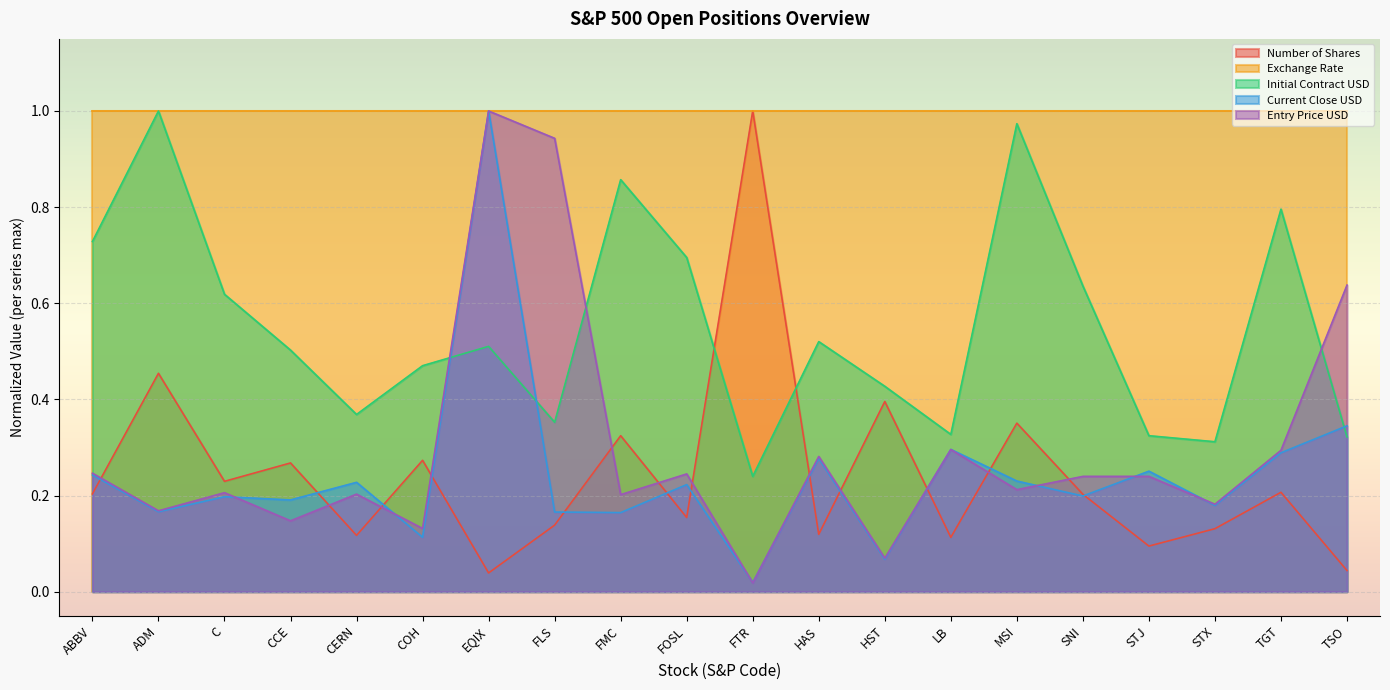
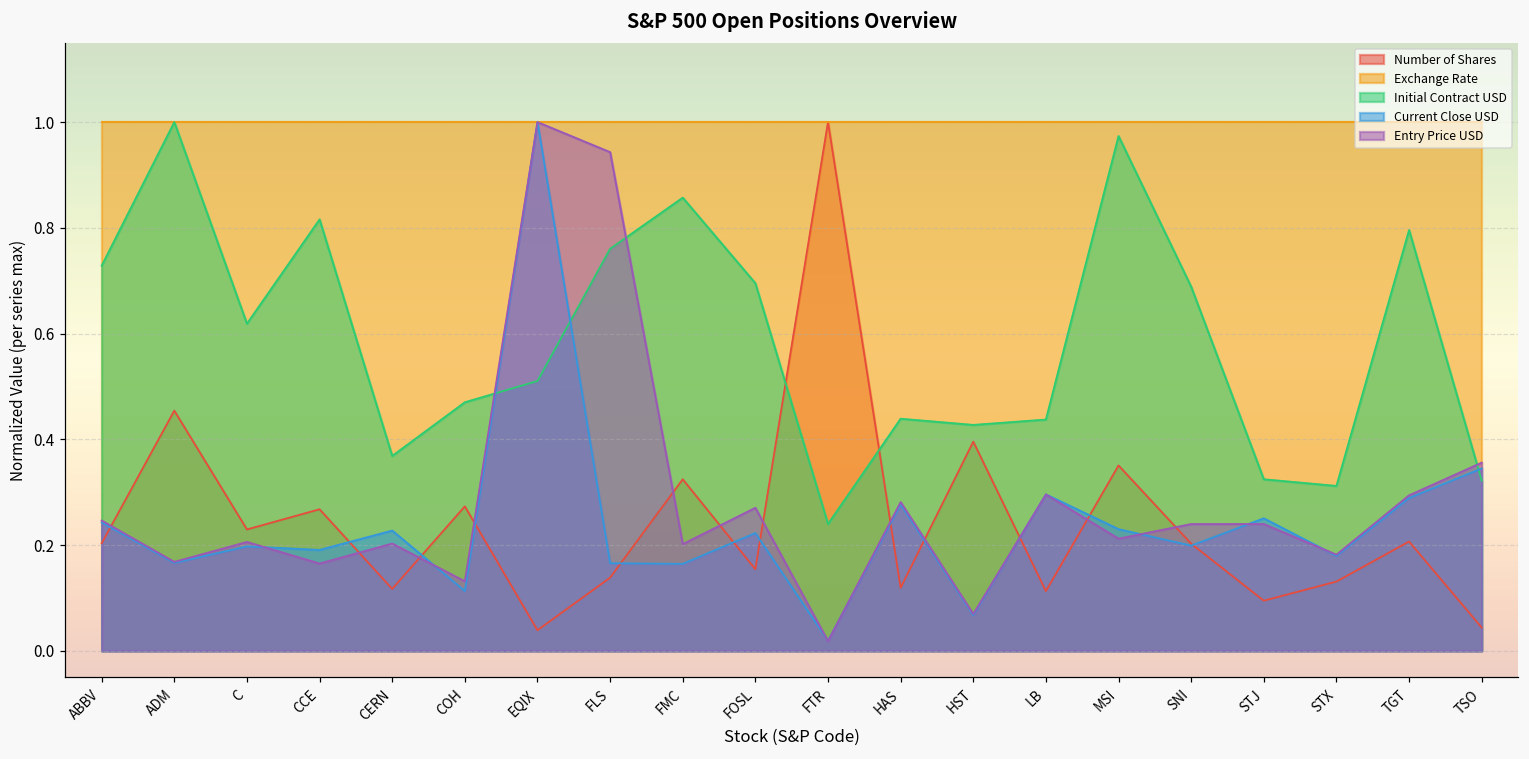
Initial Contract USD, CCE: 0.50 -> 0.82
Entry Price USD, CCE: 0.15 -> 0.17
Initial Contract USD, FLS: 0.35 -> 0.76
Entry Price USD, FOSL: 0.24 -> 0.27
Initial Contract USD, HAS: 0.52 -> 0.44
Initial Contract USD, LB: 0.33 -> 0.44
Initial Contract USD, SNI: 0.64 -> 0.69
Entry Price USD, TSO: 0.64 -> 0.36
